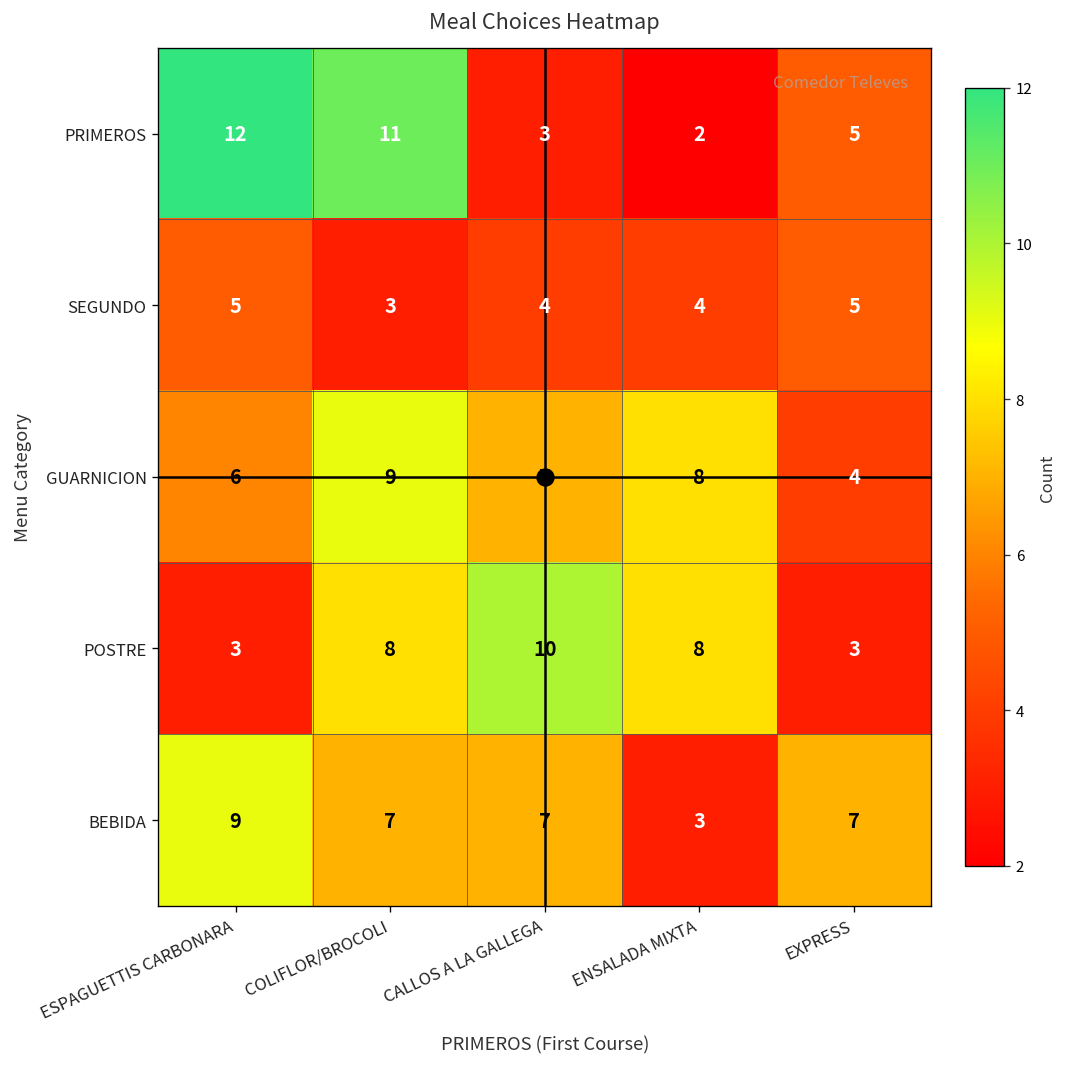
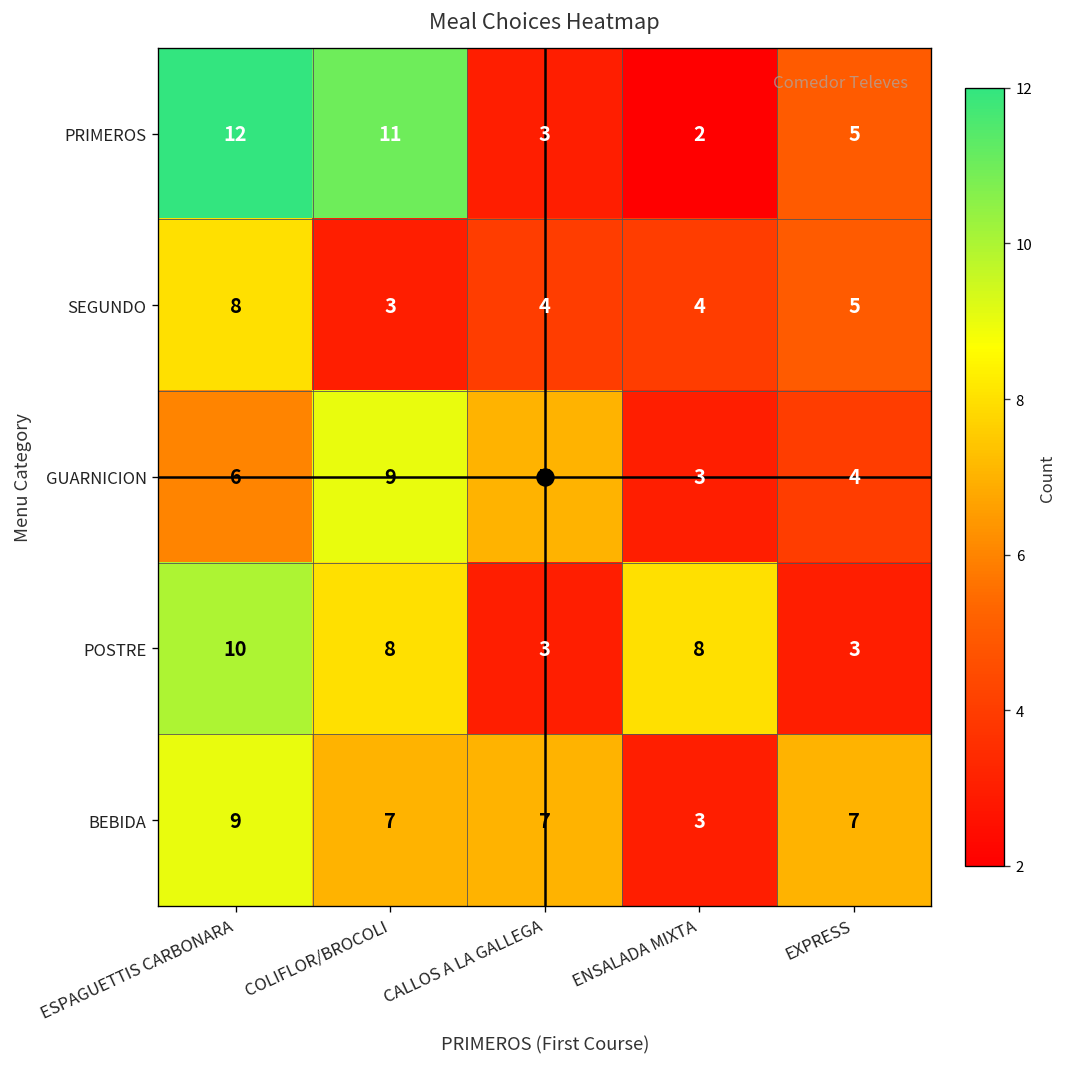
SEGUNDO, ESPAGUETTIS CARBONARA: 5 -> 8
GUARNICION, ENSALADA MIXTA: 8 -> 3
POSTRE, ESPAGUETTIS CARBONARA: 3 -> 10
POSTRE, CALLOS A LA GALLEGA: 10 -> 3
